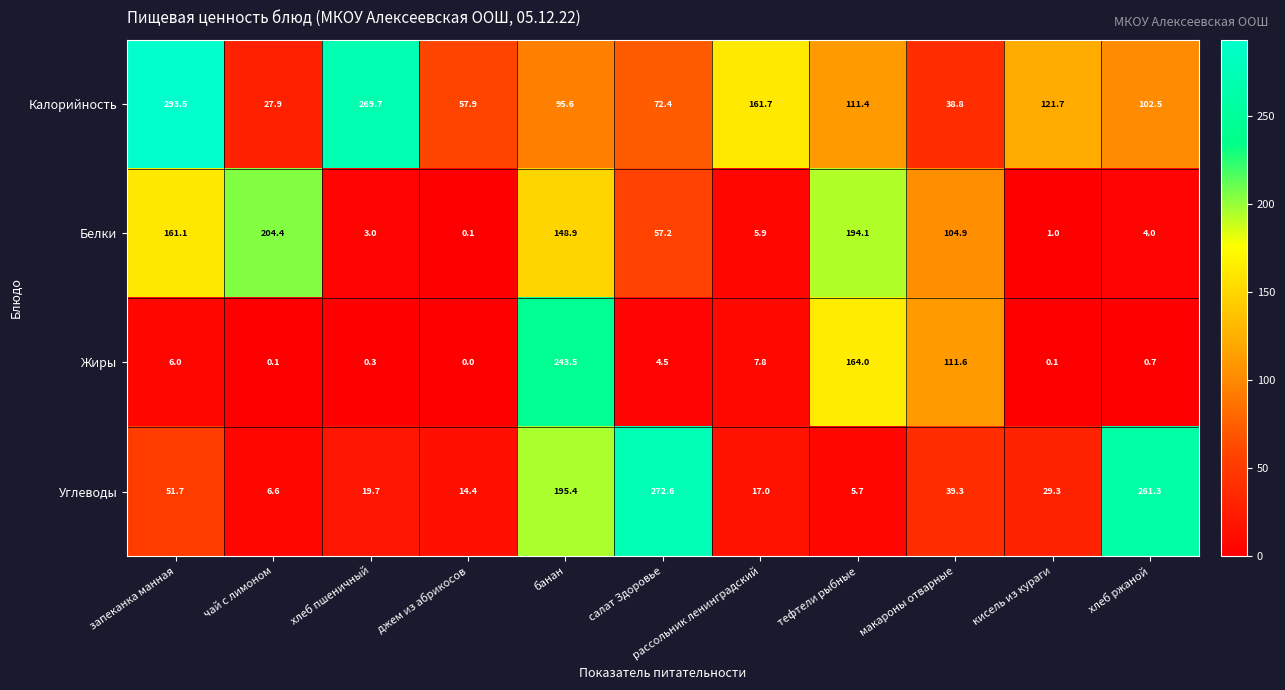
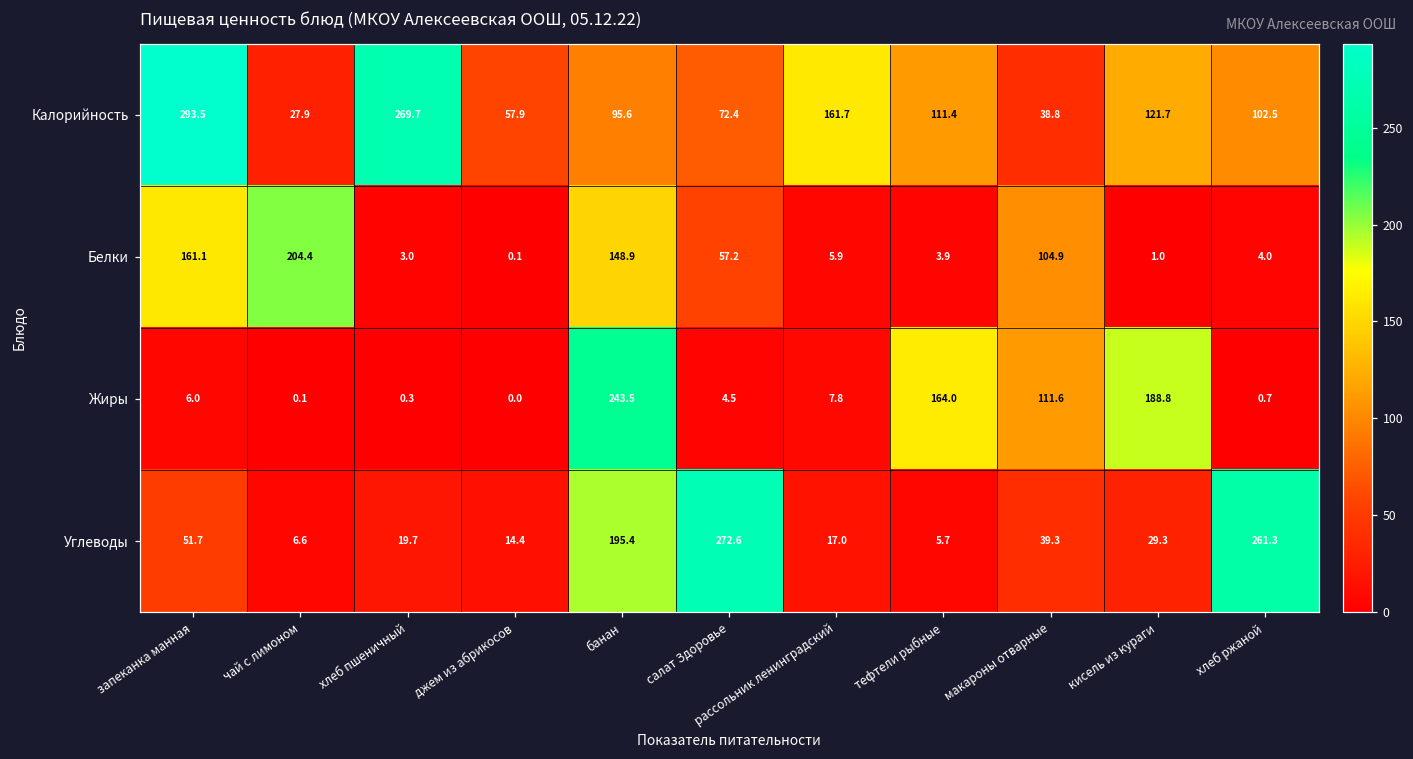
Белки, тефтели рыбные: 194.1 -> 3.9
Жиры, кисель из кураги: 0.1 -> 188.8
